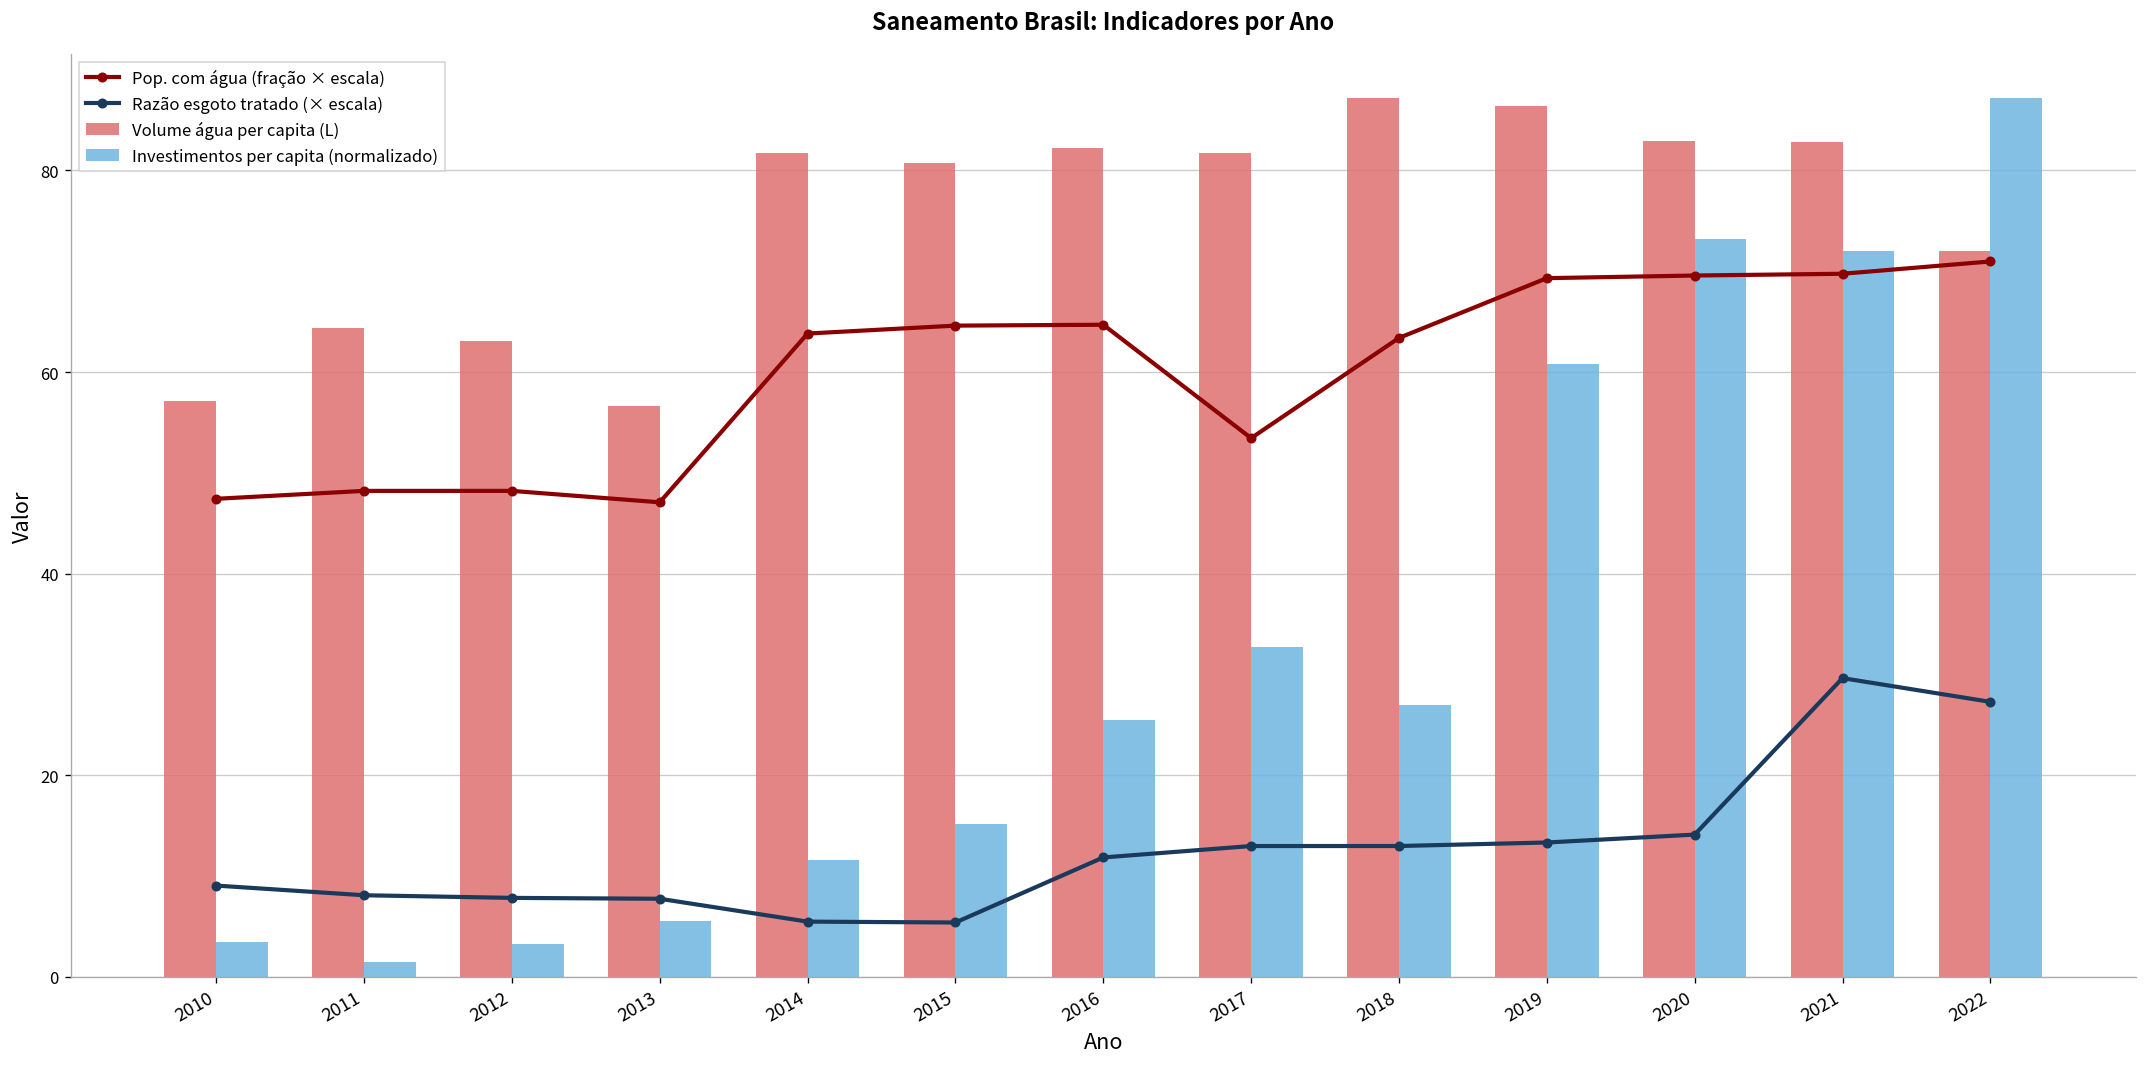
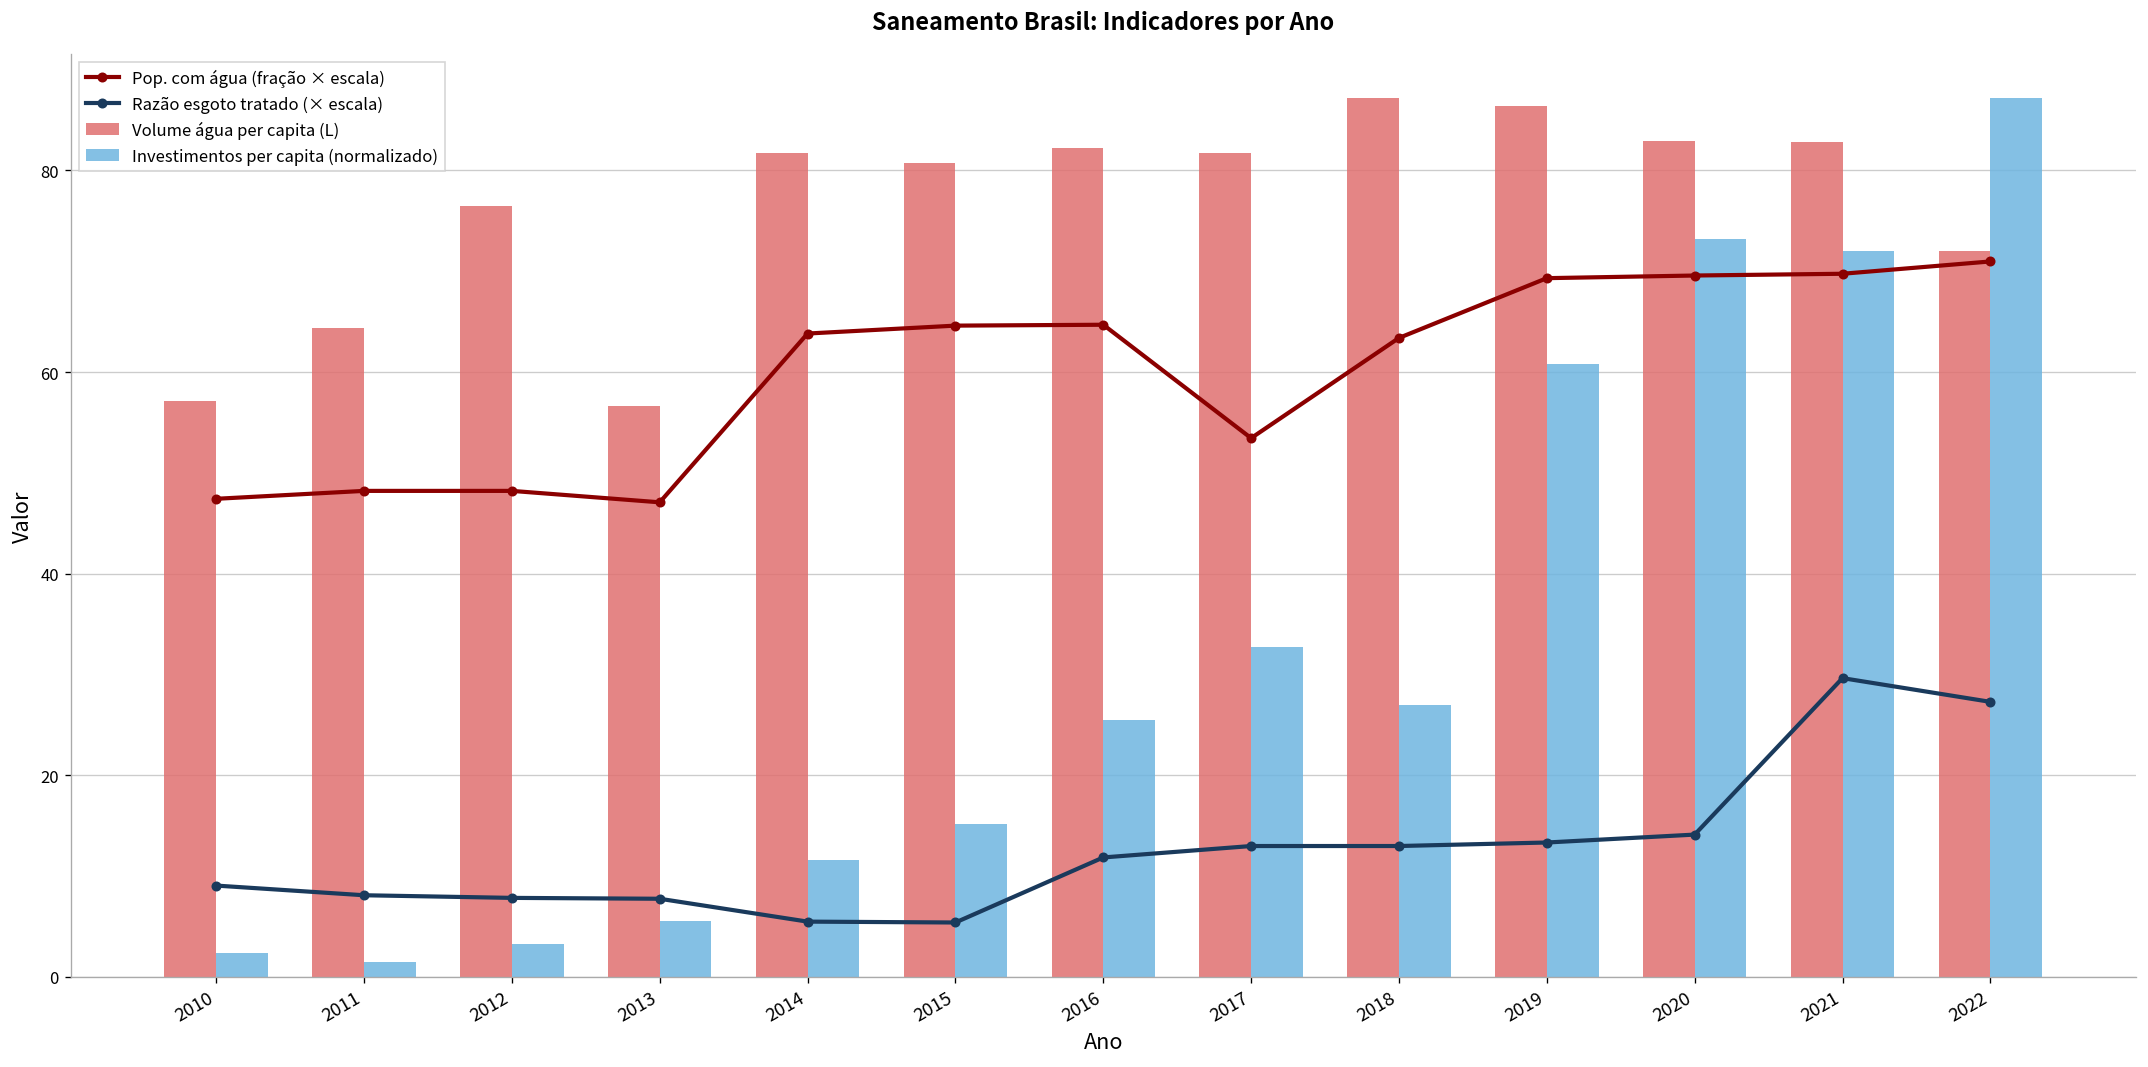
Investimentos per capita (normalizado), 2010: 3 -> 2
Volume água per capita (L), 2012: 63 -> 76
